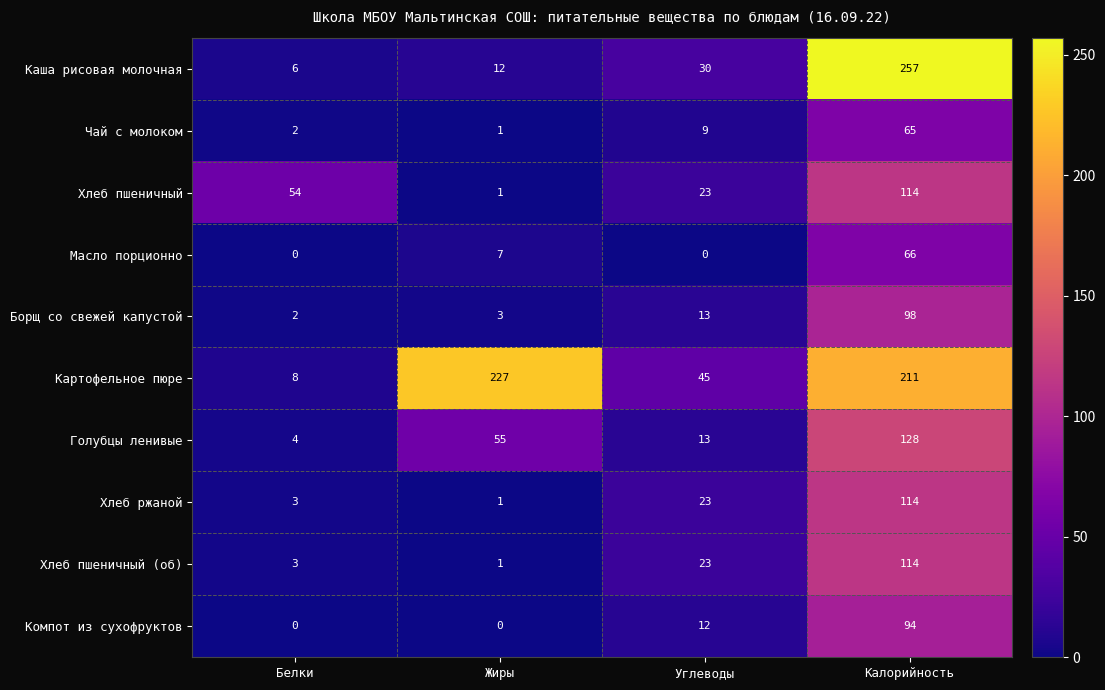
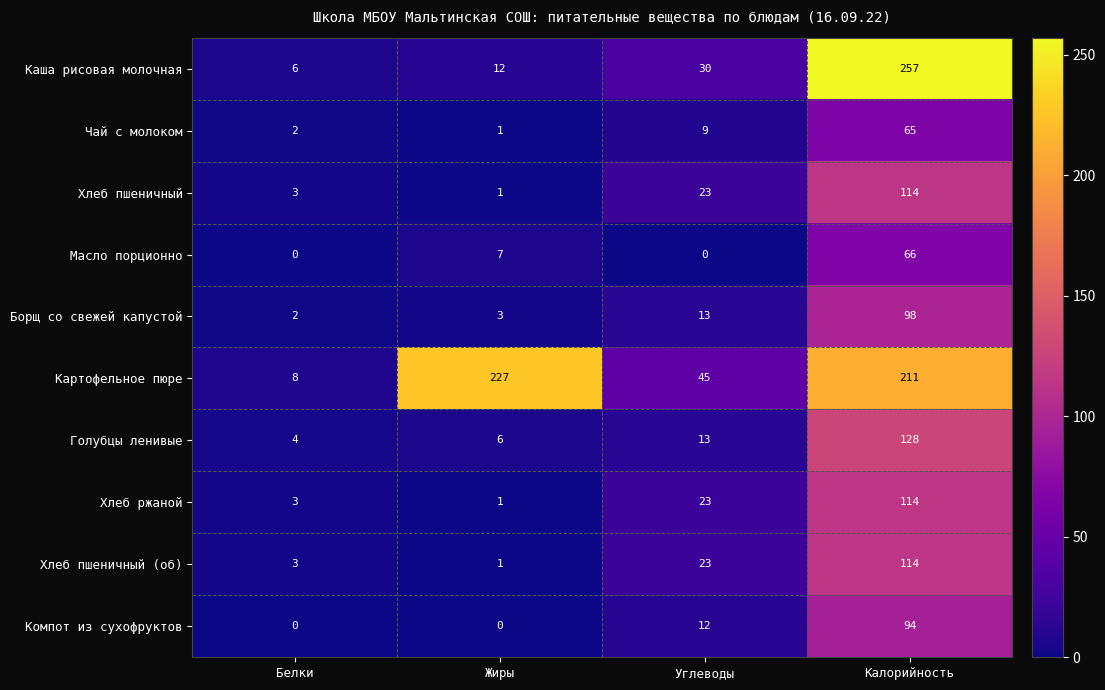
Хлеб пшеничный, Белки: 54 -> 3
Голубцы ленивые, Жиры: 55 -> 6
